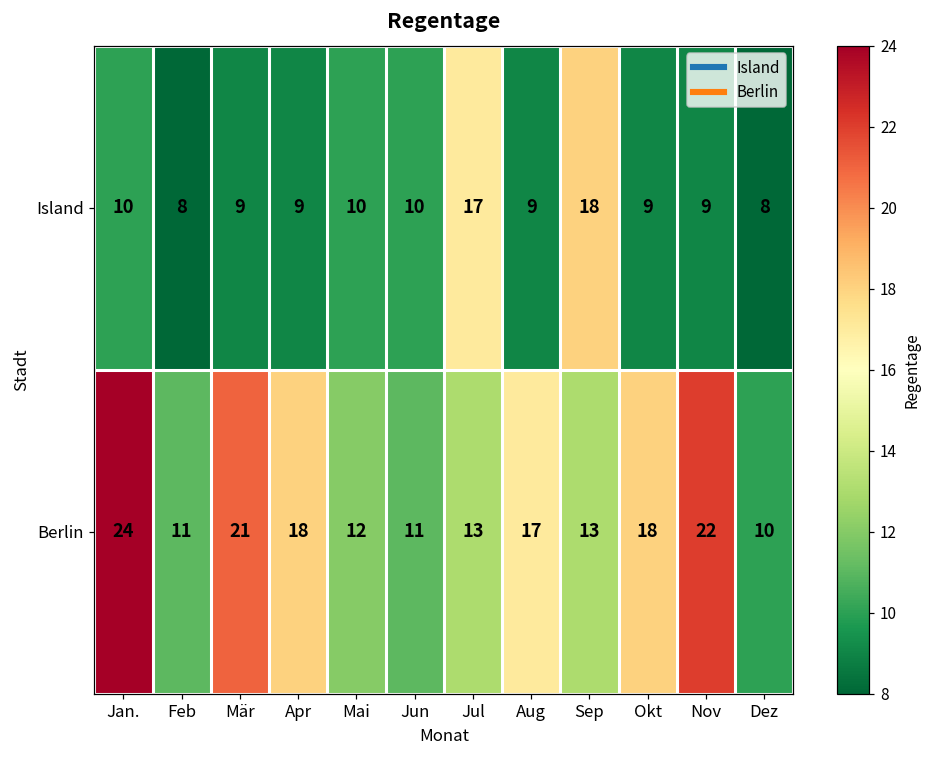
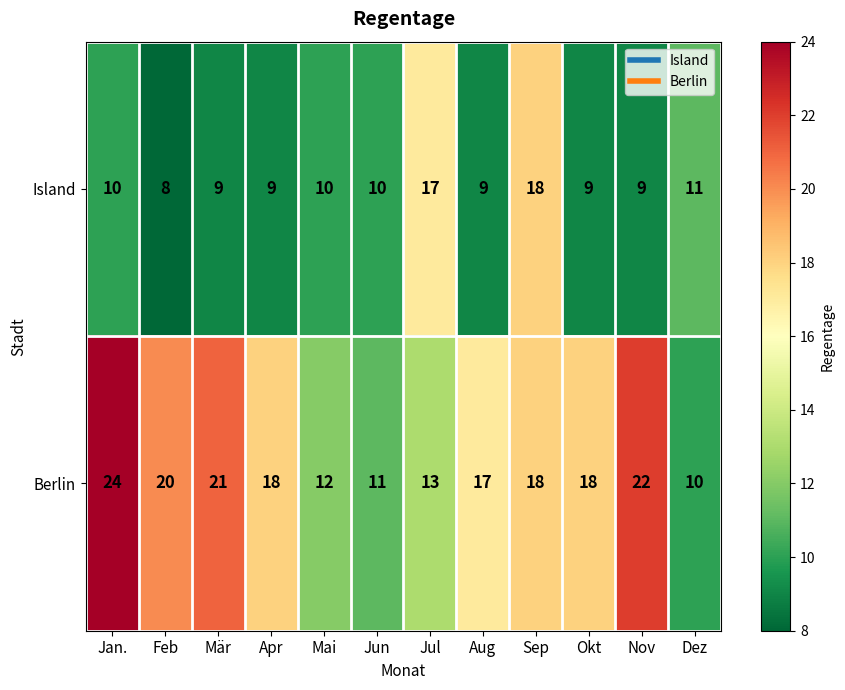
Island, Dez: 8 -> 11
Berlin, Feb: 11 -> 20
Berlin, Sep: 13 -> 18
